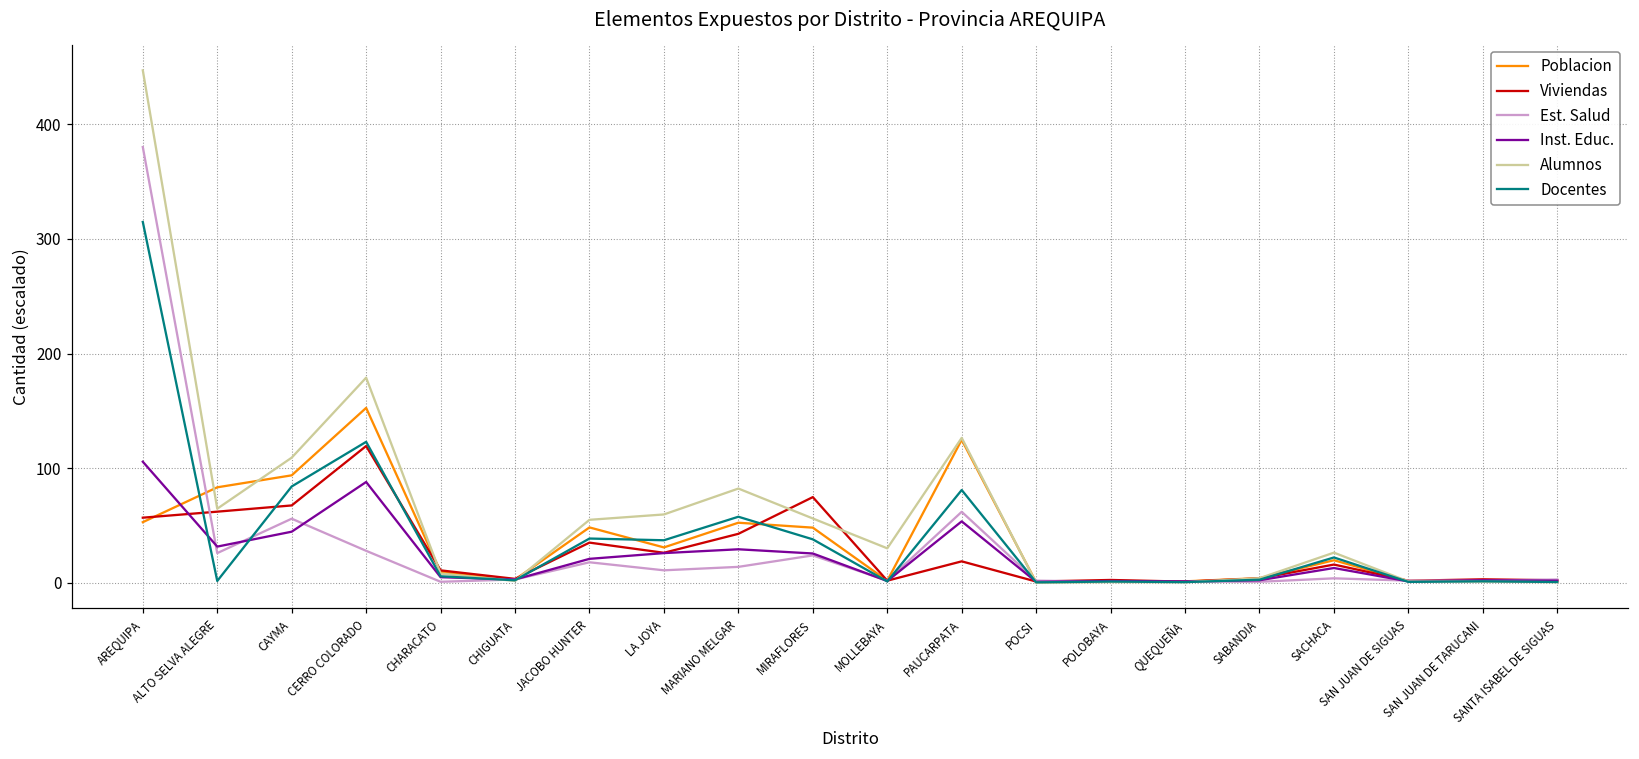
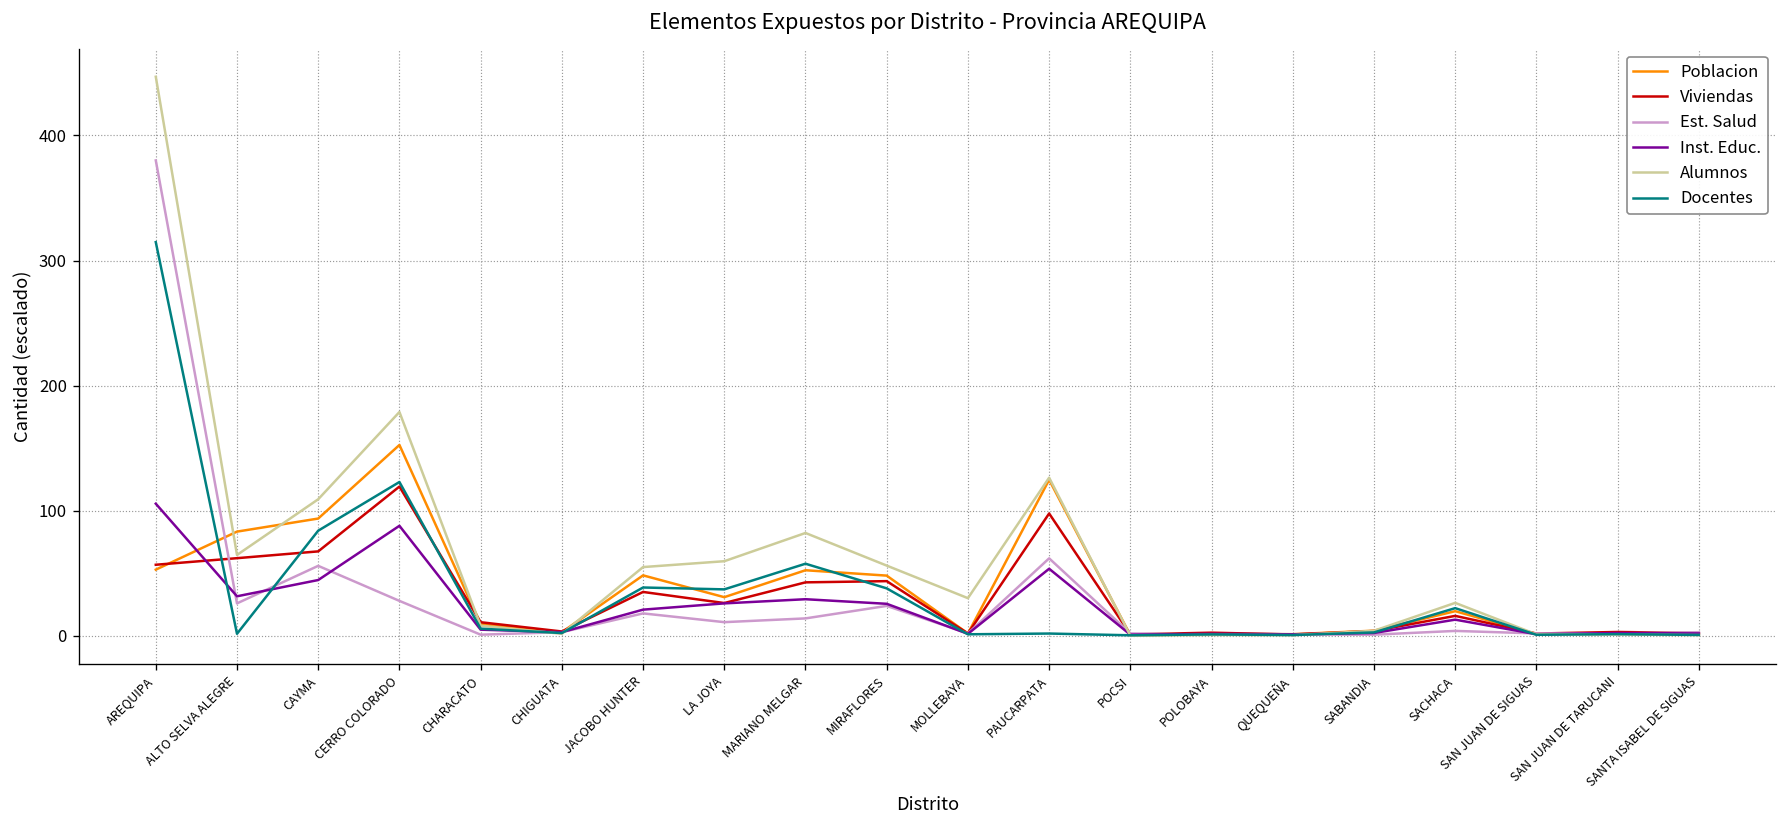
Viviendas, MIRAFLORES: 75 -> 44
Viviendas, PAUCARPATA: 19 -> 98
Docentes, PAUCARPATA: 81 -> 2
